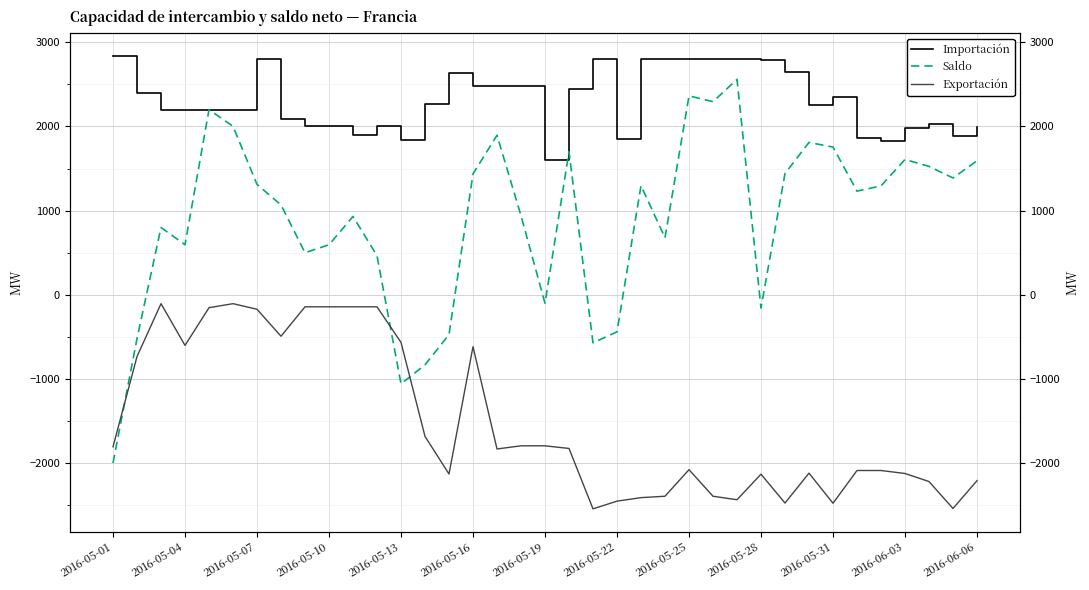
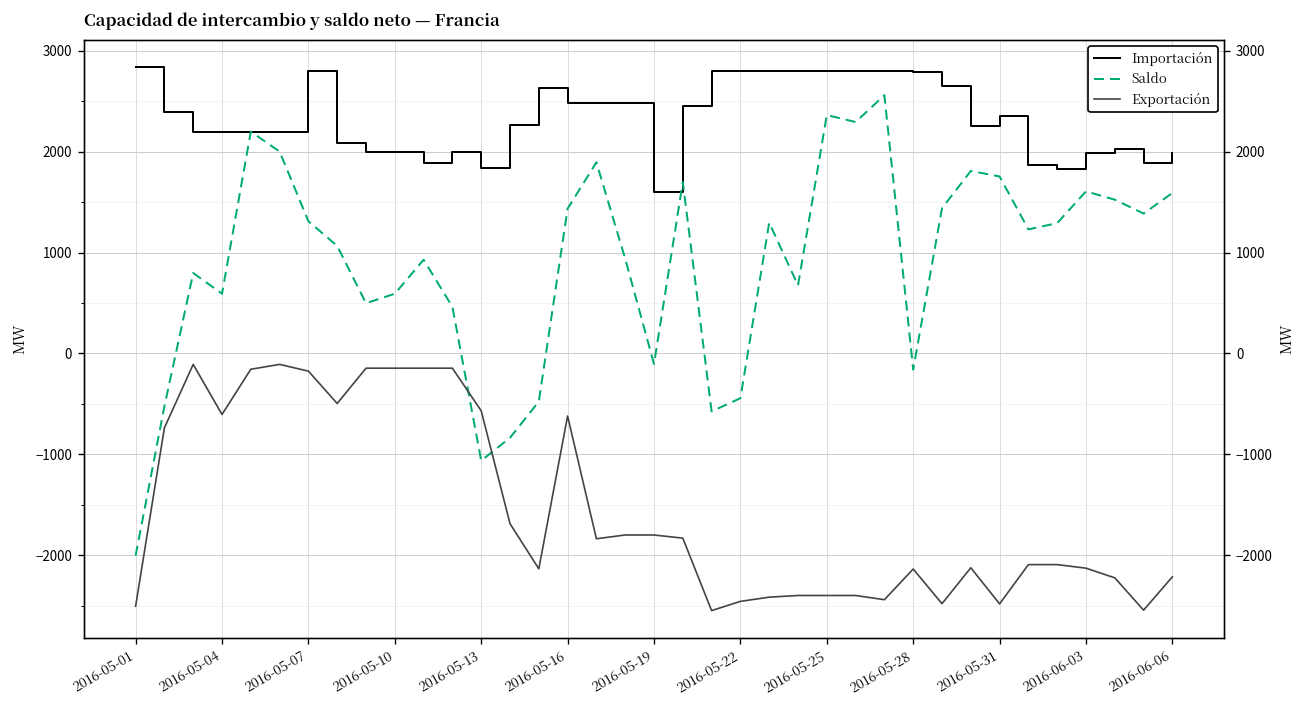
Exportación, 2016-05-01: -1800 -> -2500
Importación, 2016-05-22: 1800 -> 2800
Exportación, 2016-05-25: -2100 -> -2400
